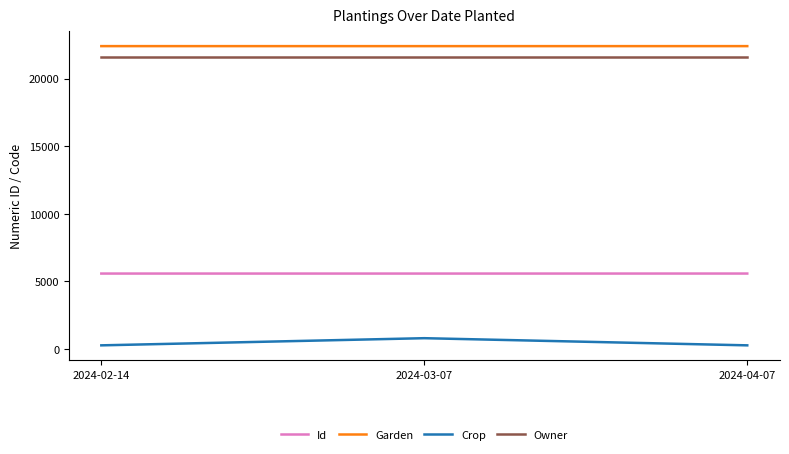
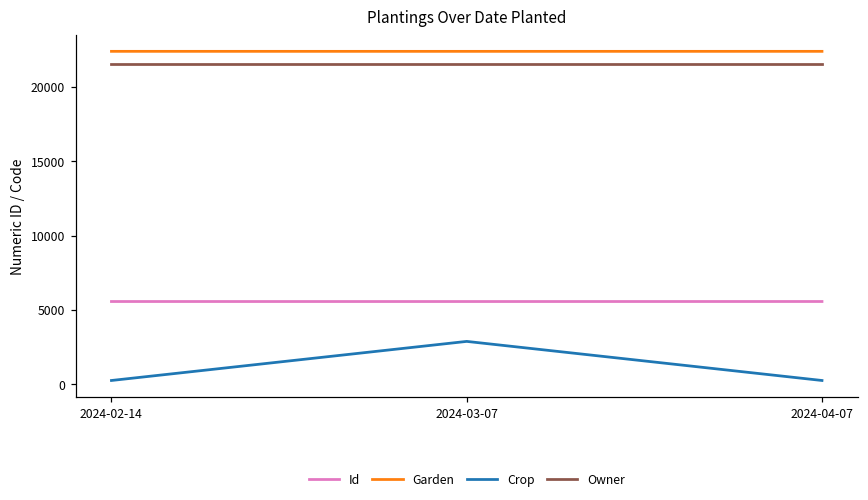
Crop, 2024-03-07: 800 -> 2900
